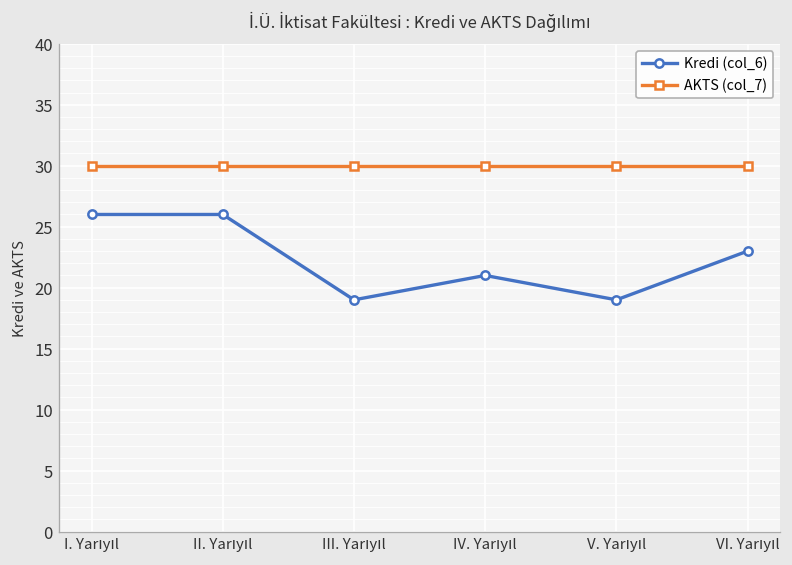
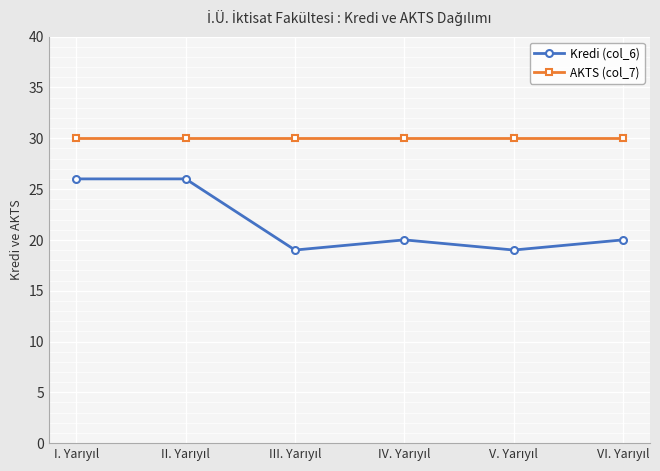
Kredi (col_6), IV. Yarıyıl: 21 -> 20
Kredi (col_6), VI. Yarıyıl: 23 -> 20
